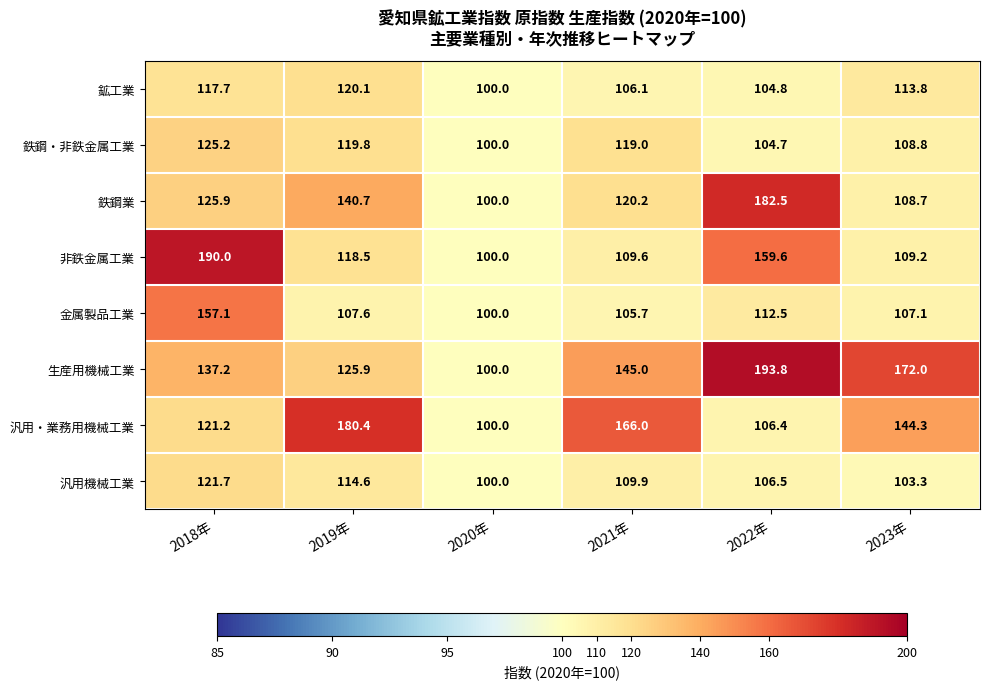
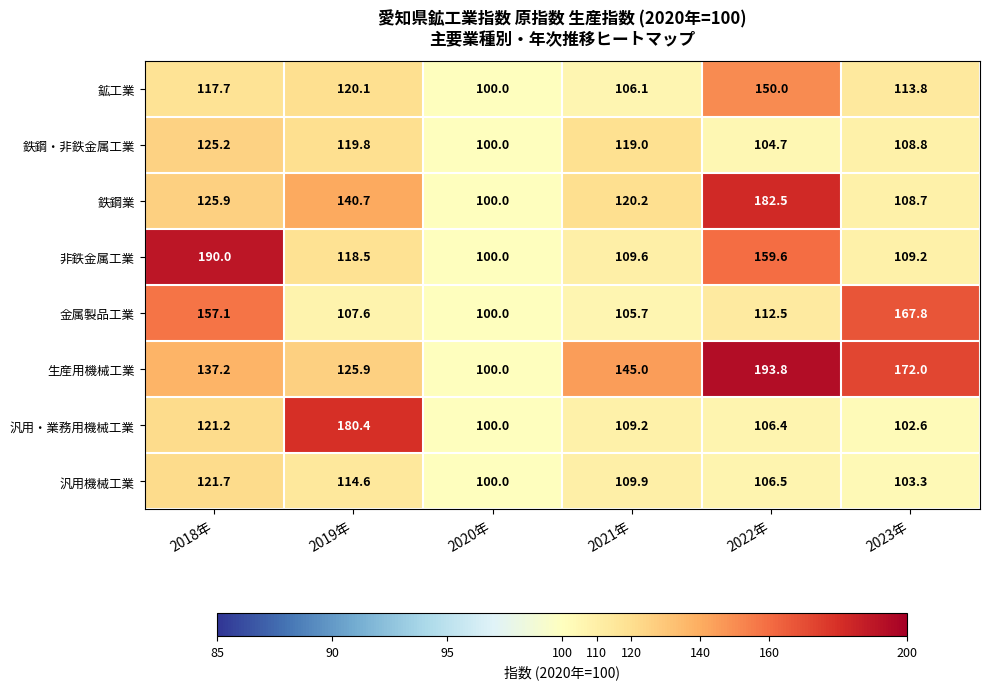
鉱工業, 2022年: 104.8 -> 150.0
金属製品工業, 2023年: 107.1 -> 167.8
汎用・業務用機械工業, 2021年: 166.0 -> 109.2
汎用・業務用機械工業, 2023年: 144.3 -> 102.6
